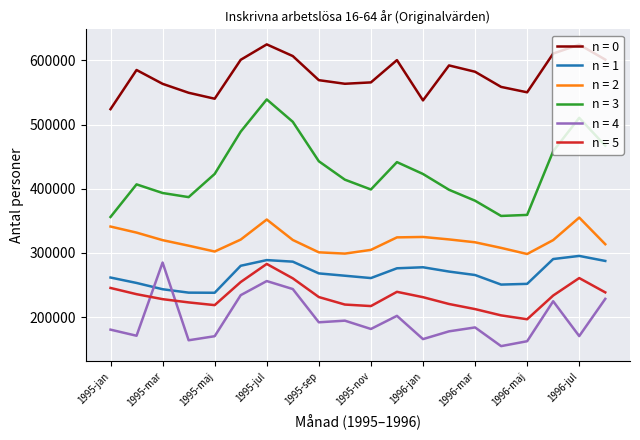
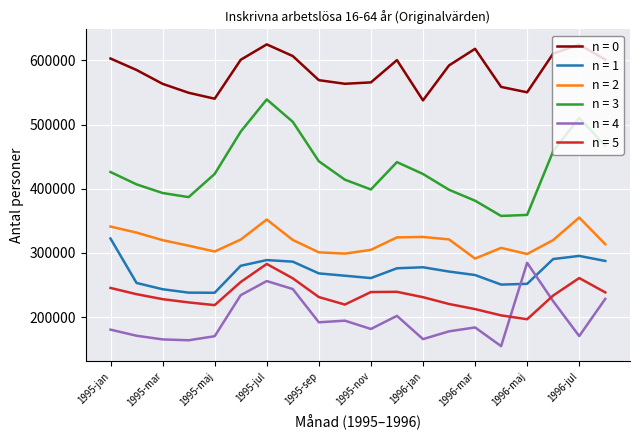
n = 0, 1995-jan: 520000 -> 600000
n = 1, 1995-jan: 260000 -> 320000
n = 3, 1995-jan: 360000 -> 430000
n = 4, 1995-mar: 290000 -> 170000
n = 5, 1995-nov: 220000 -> 240000
n = 0, 1996-mar: 580000 -> 620000
n = 2, 1996-mar: 320000 -> 290000
n = 4, 1996-maj: 160000 -> 280000
